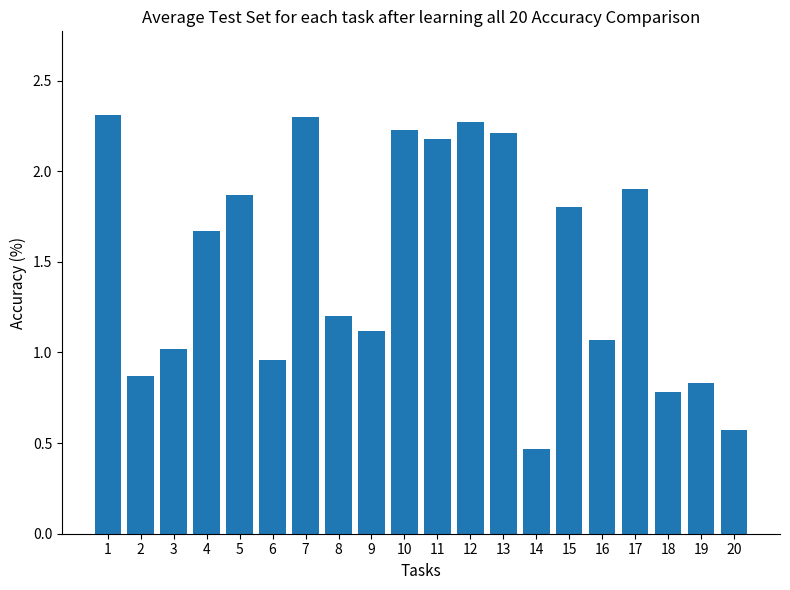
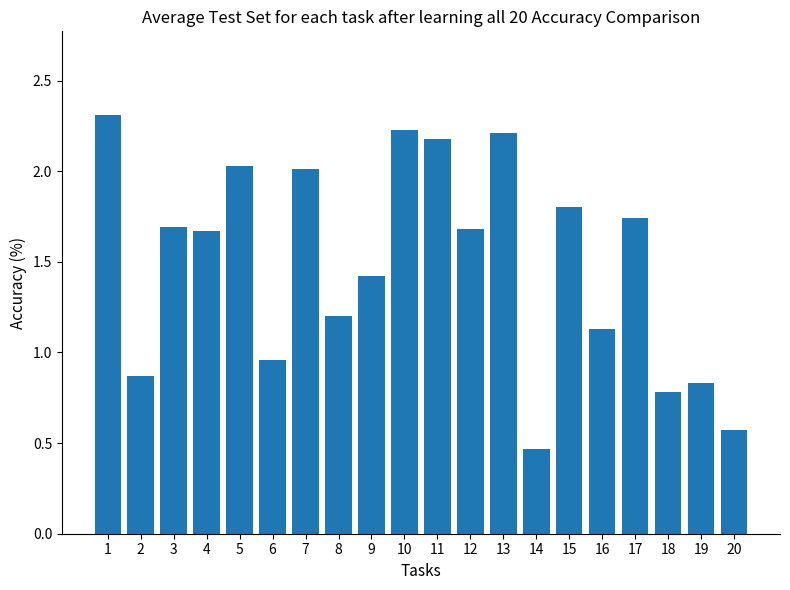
3: 1.02 -> 1.69
5: 1.87 -> 2.03
7: 2.30 -> 2.01
9: 1.12 -> 1.42
12: 2.27 -> 1.68
16: 1.07 -> 1.13
17: 1.90 -> 1.74
